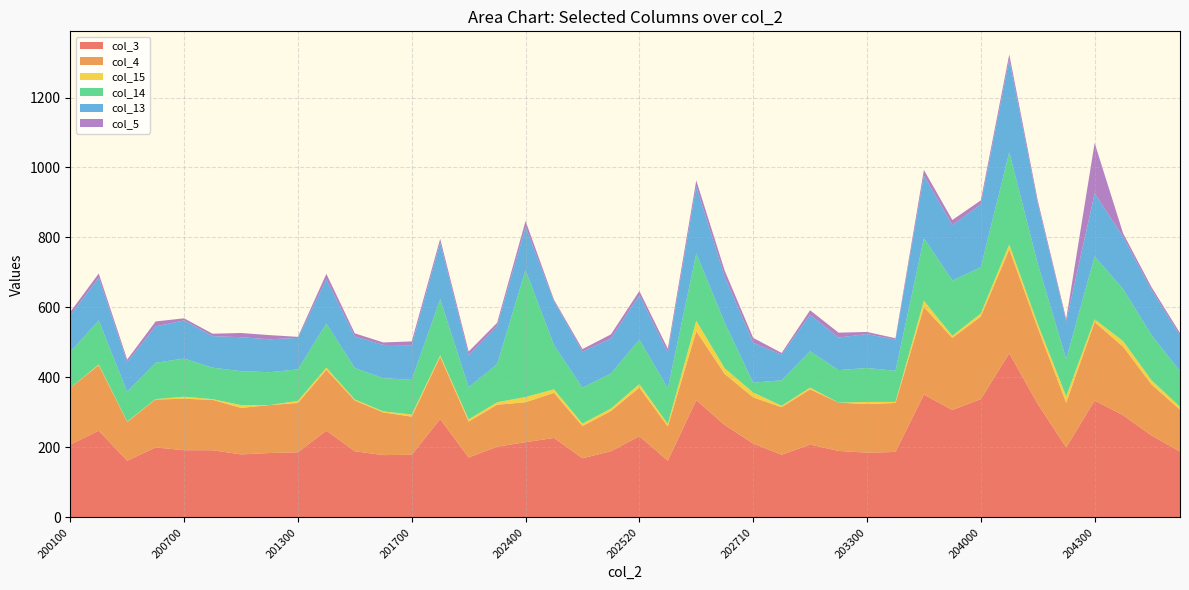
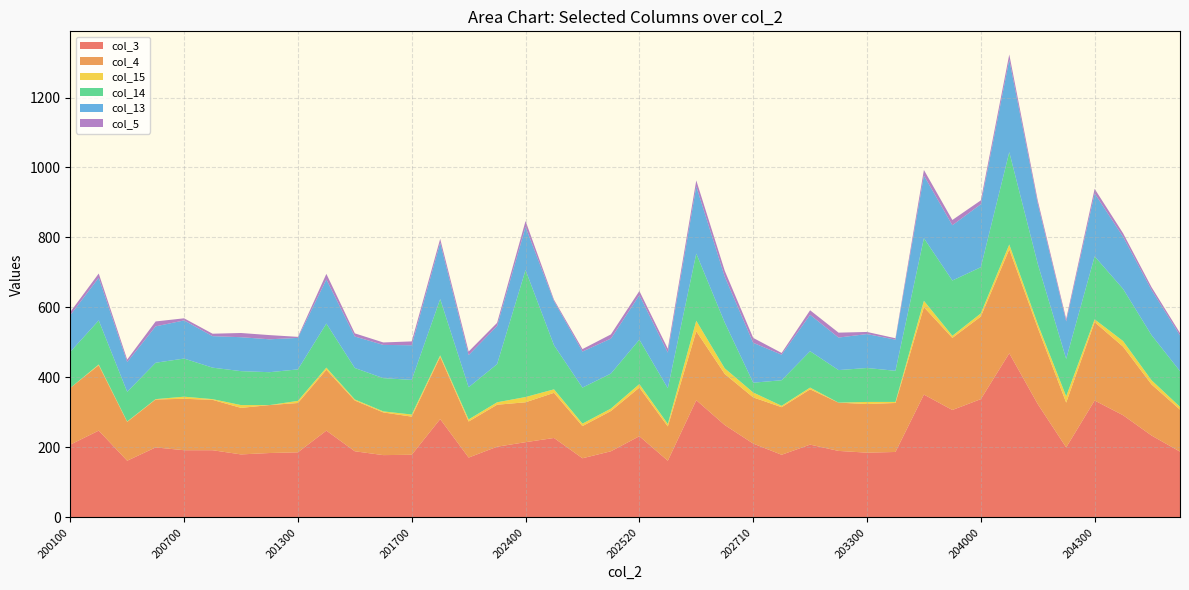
col_5, 204300: 140 -> 10
